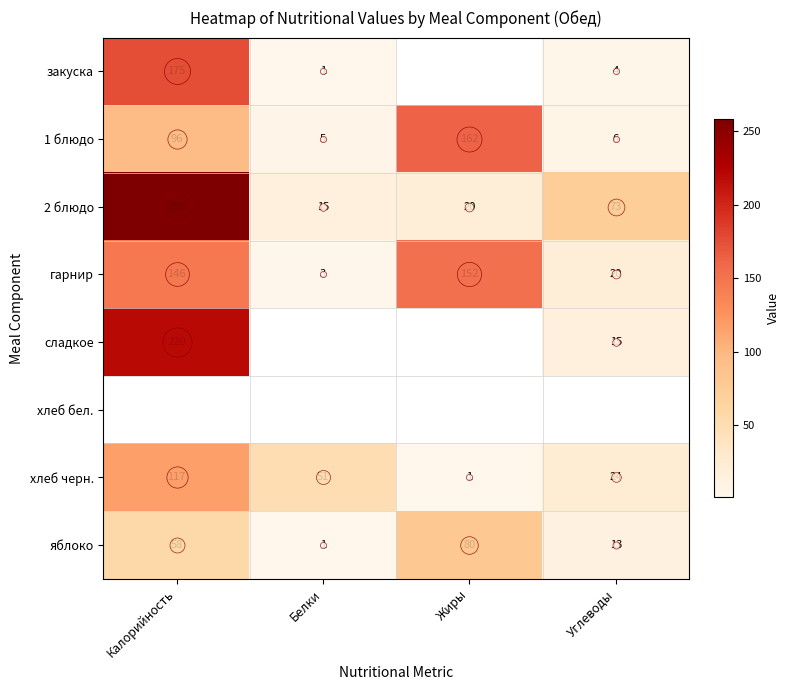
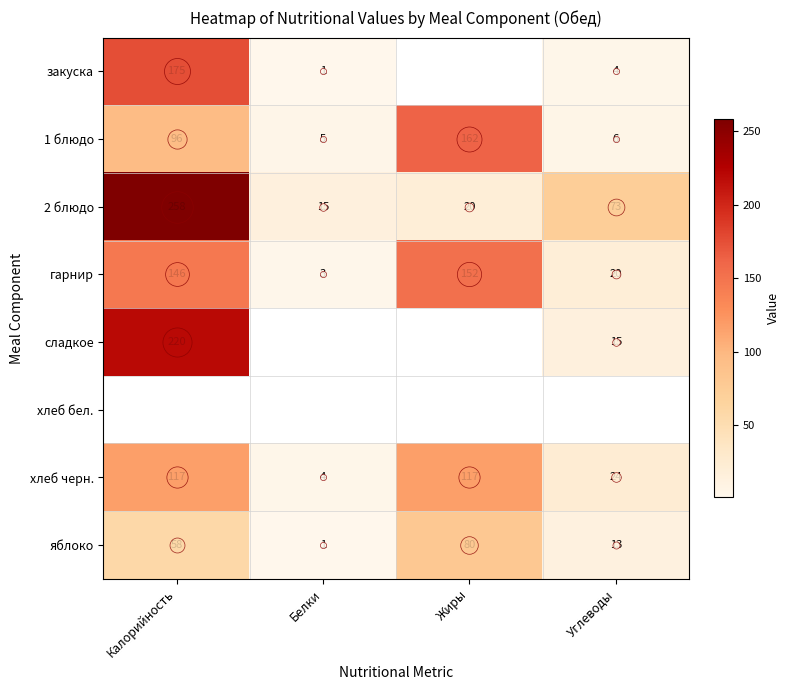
хлеб черн., Белки: 51 -> 4
хлеб черн., Жиры: 1 -> 117
